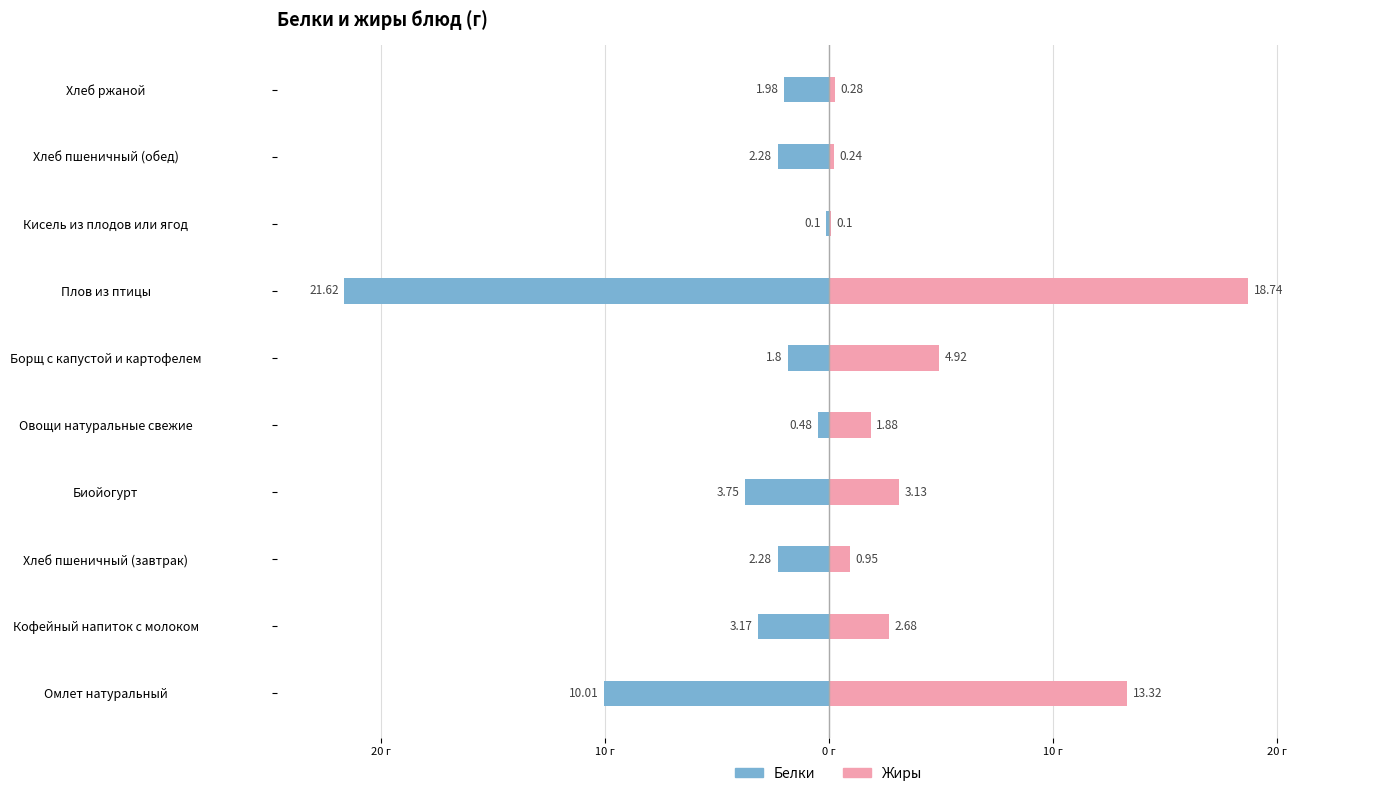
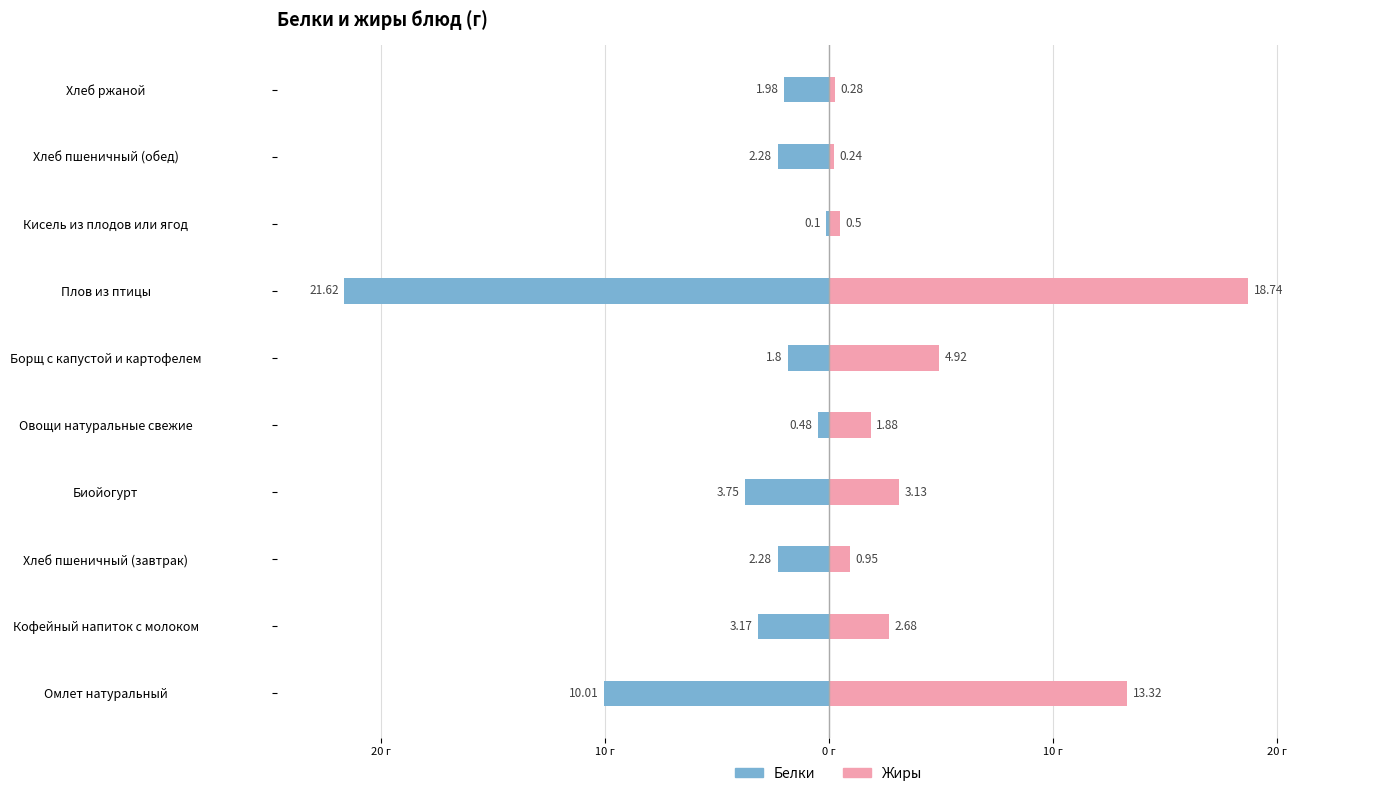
Жиры, Кисель из плодов или ягод: 0.1 -> 0.5
